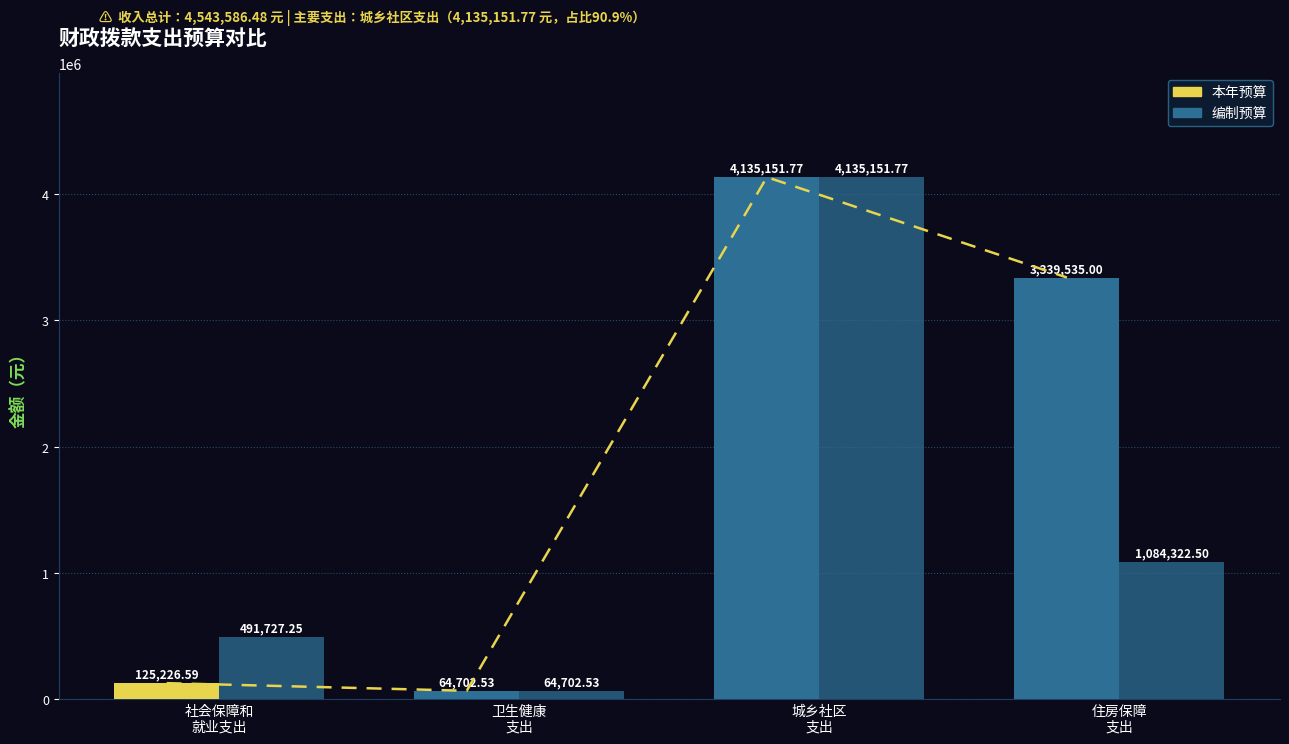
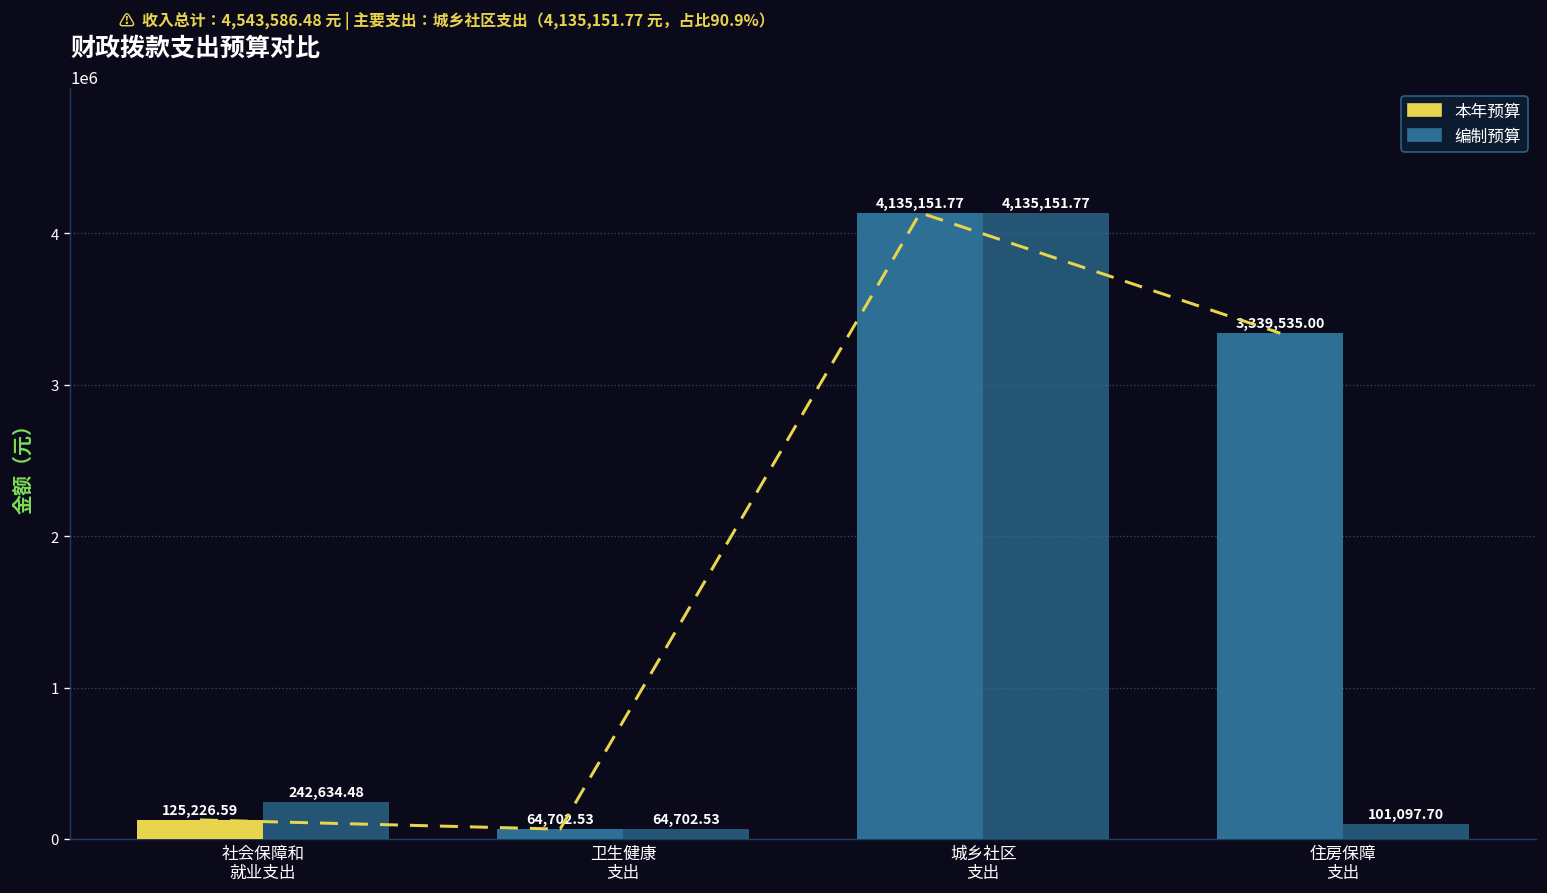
编制预算, 社会保障和 就业支出: 491,727.25 -> 242,634.48
编制预算, 住房保障 支出: 1,084,322.50 -> 101,097.70
